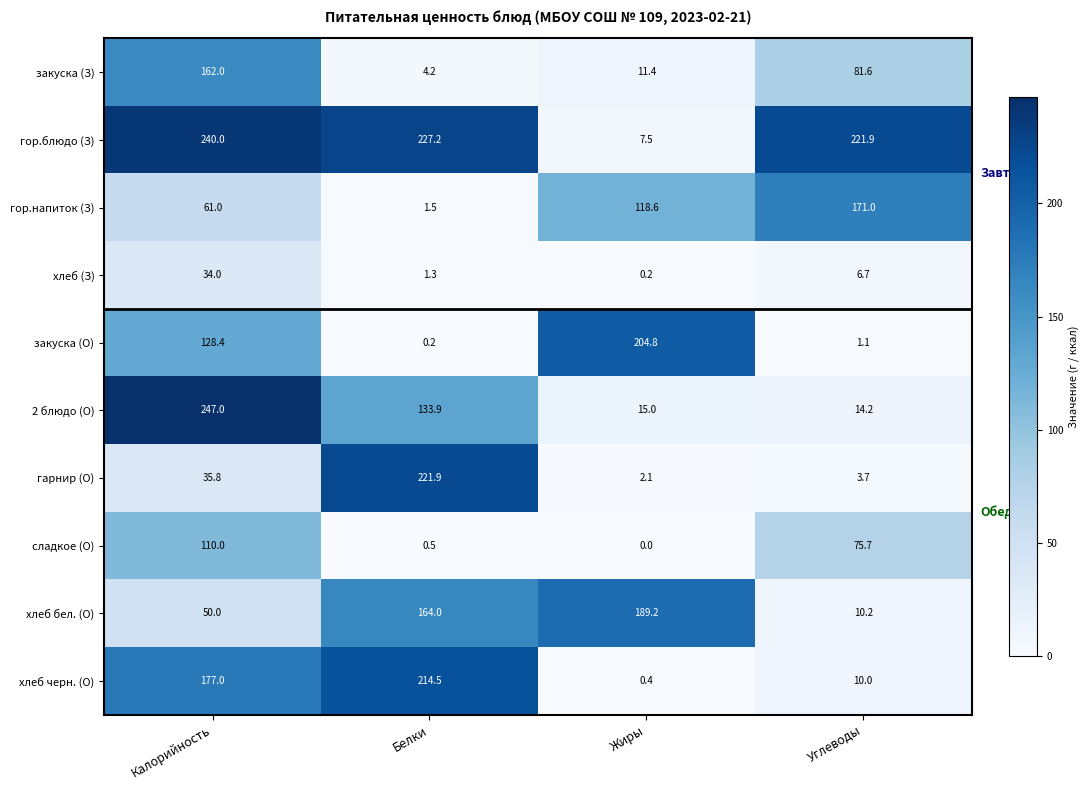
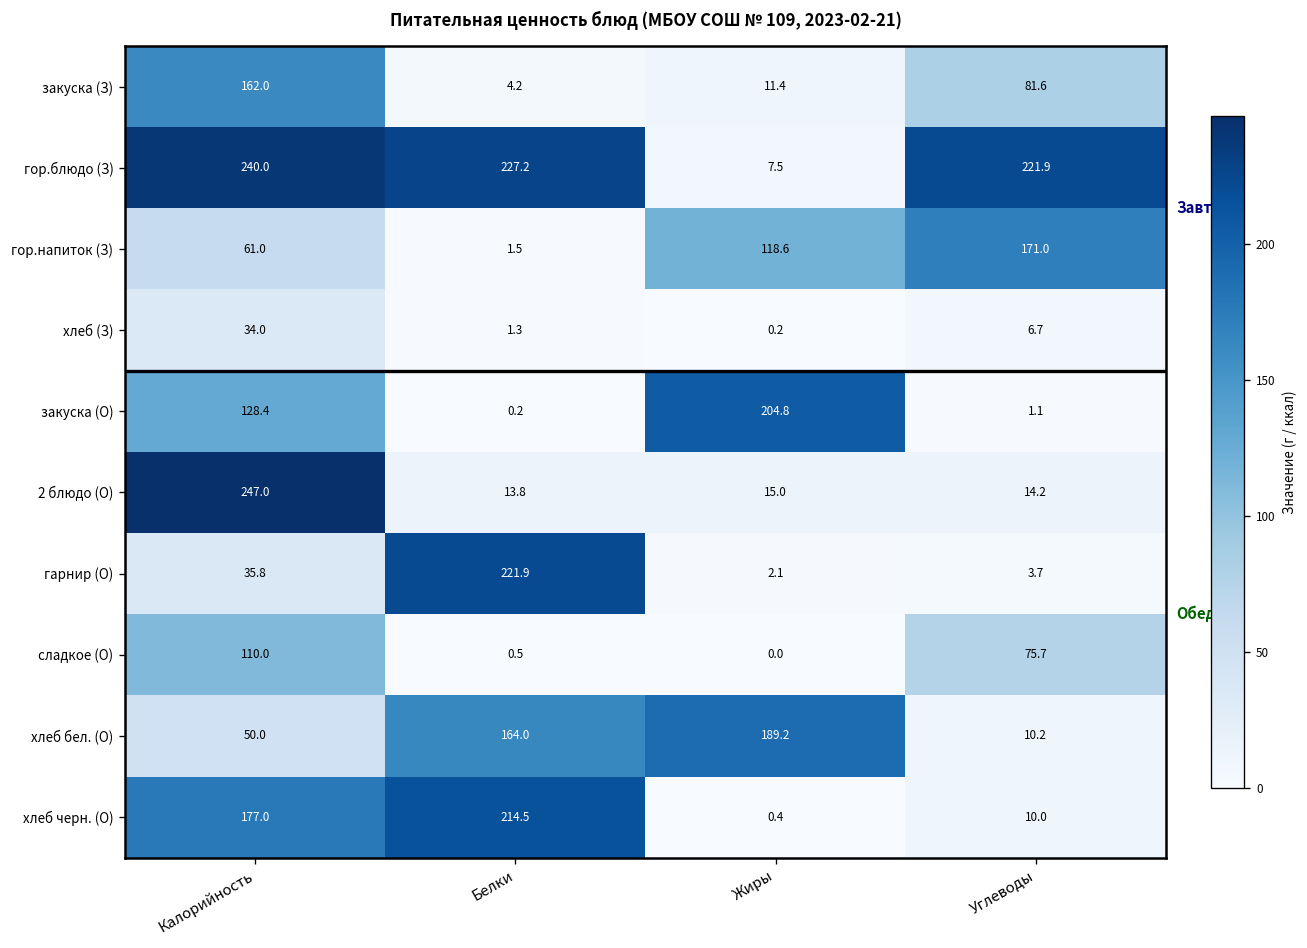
2 блюдо (О), Белки: 133.9 -> 13.8
